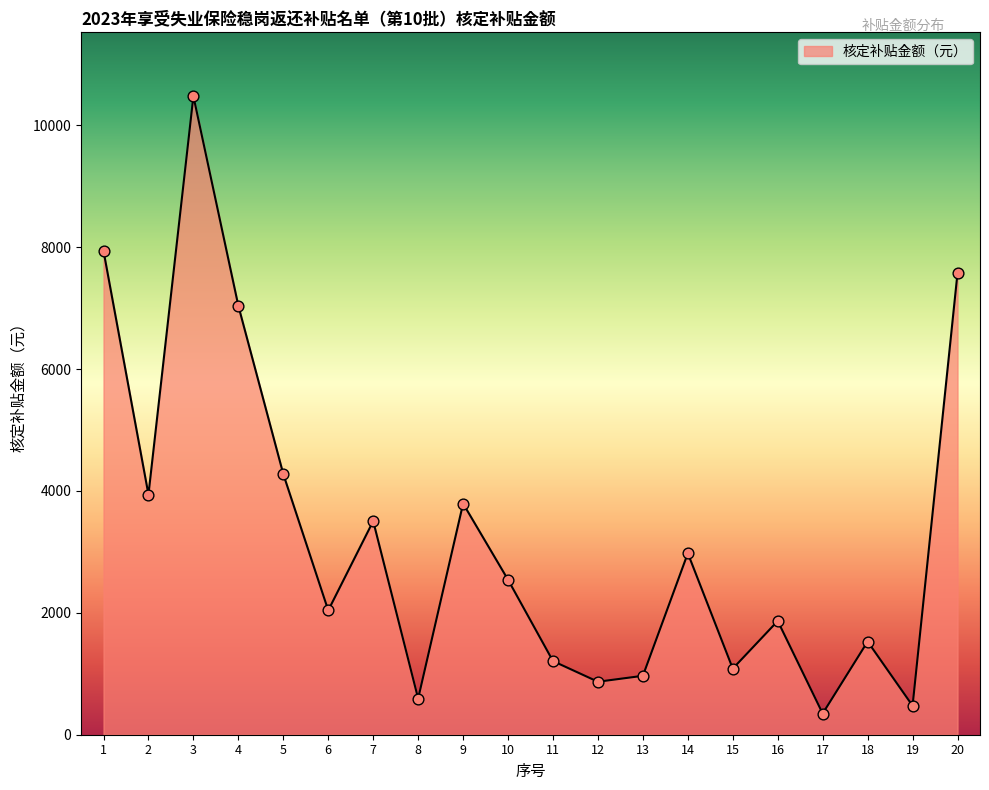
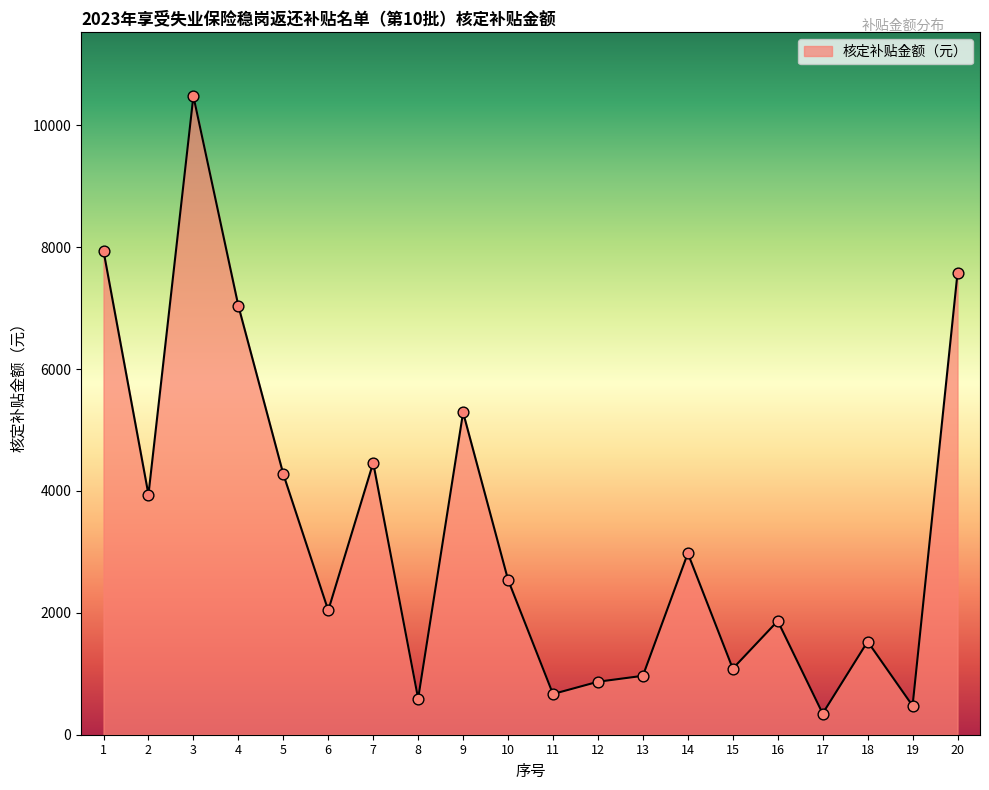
7: 3500 -> 4500
9: 3800 -> 5300
11: 1200 -> 700
